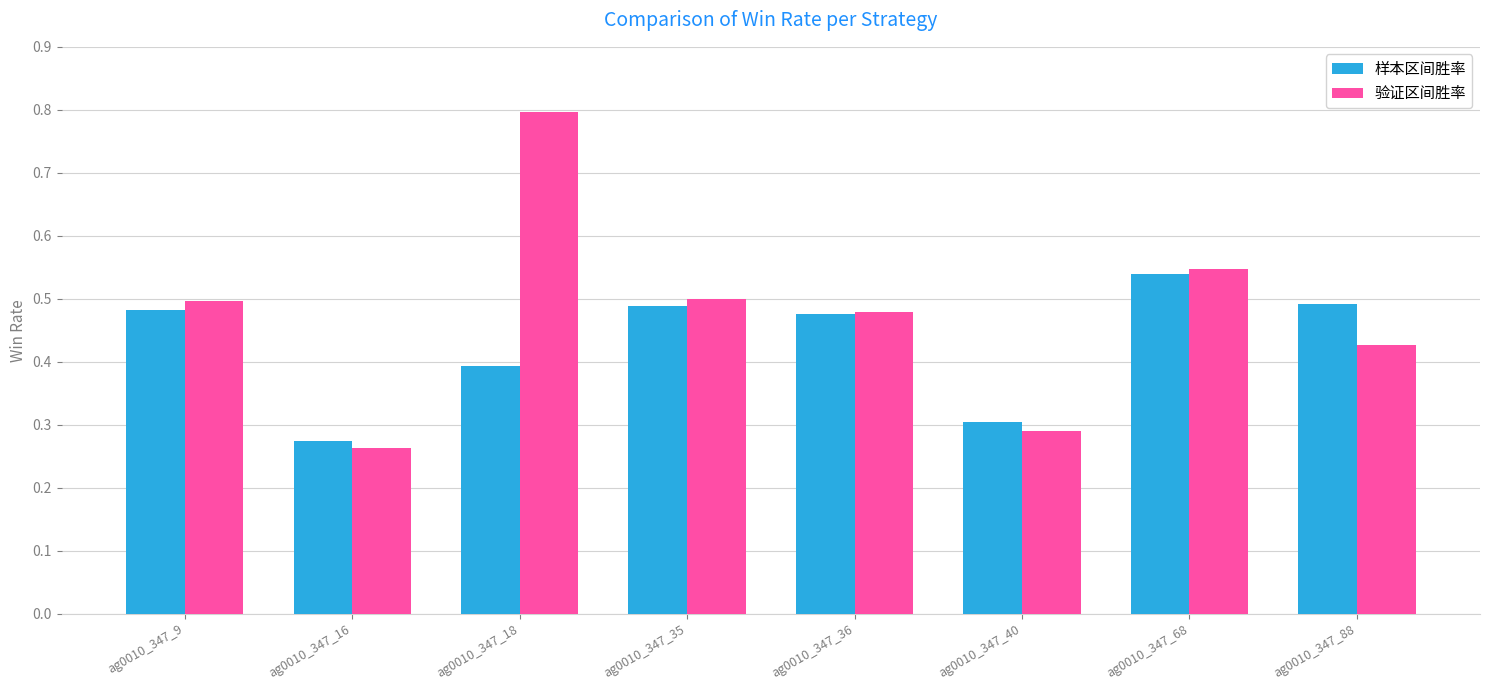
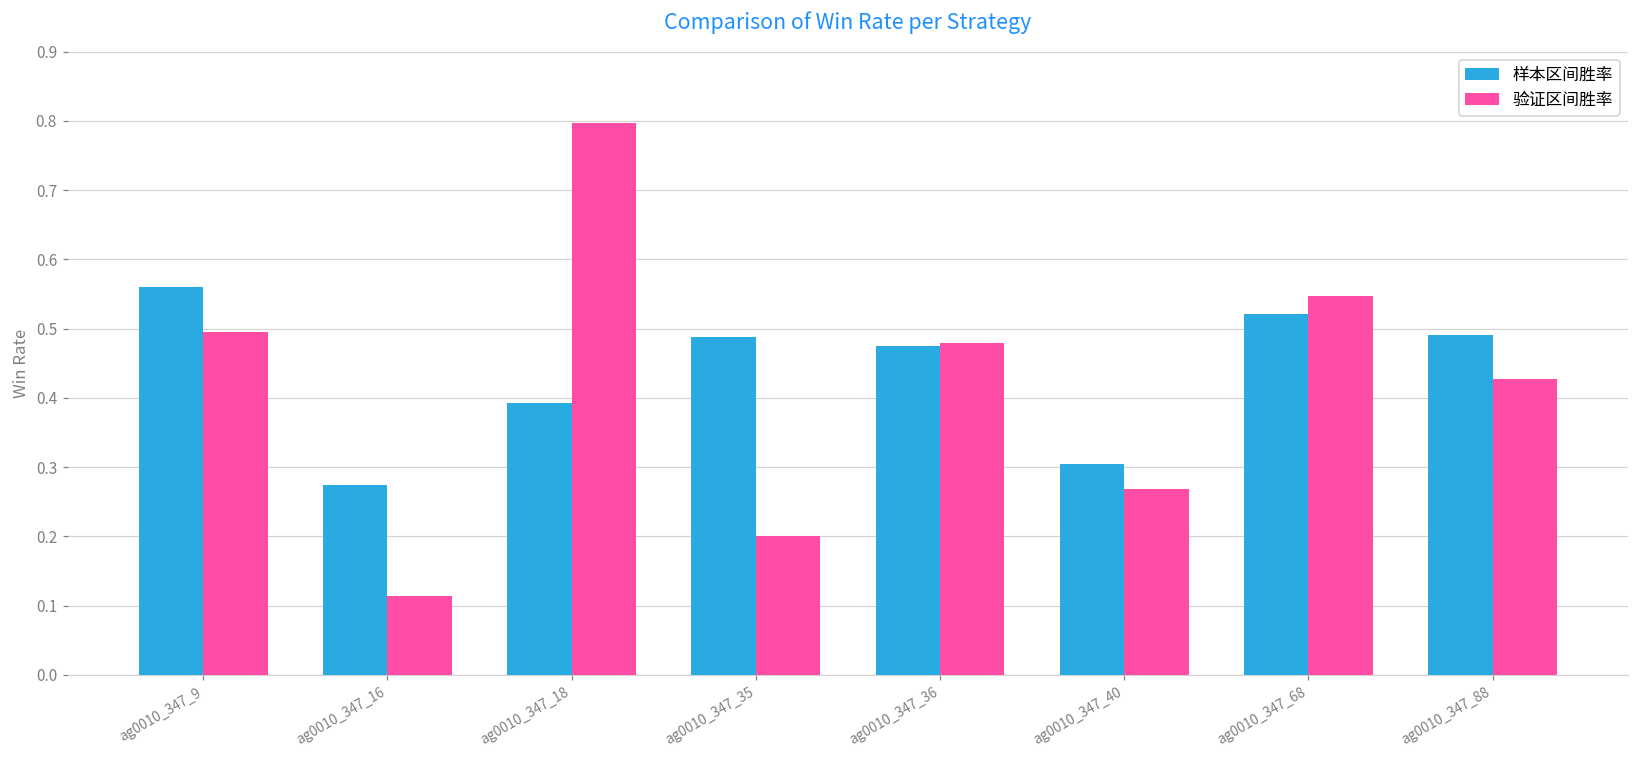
样本区间胜率, ag0010_347_9: 0.48 -> 0.56
验证区间胜率, ag0010_347_16: 0.26 -> 0.11
验证区间胜率, ag0010_347_35: 0.50 -> 0.20
验证区间胜率, ag0010_347_40: 0.29 -> 0.27
样本区间胜率, ag0010_347_68: 0.54 -> 0.52
